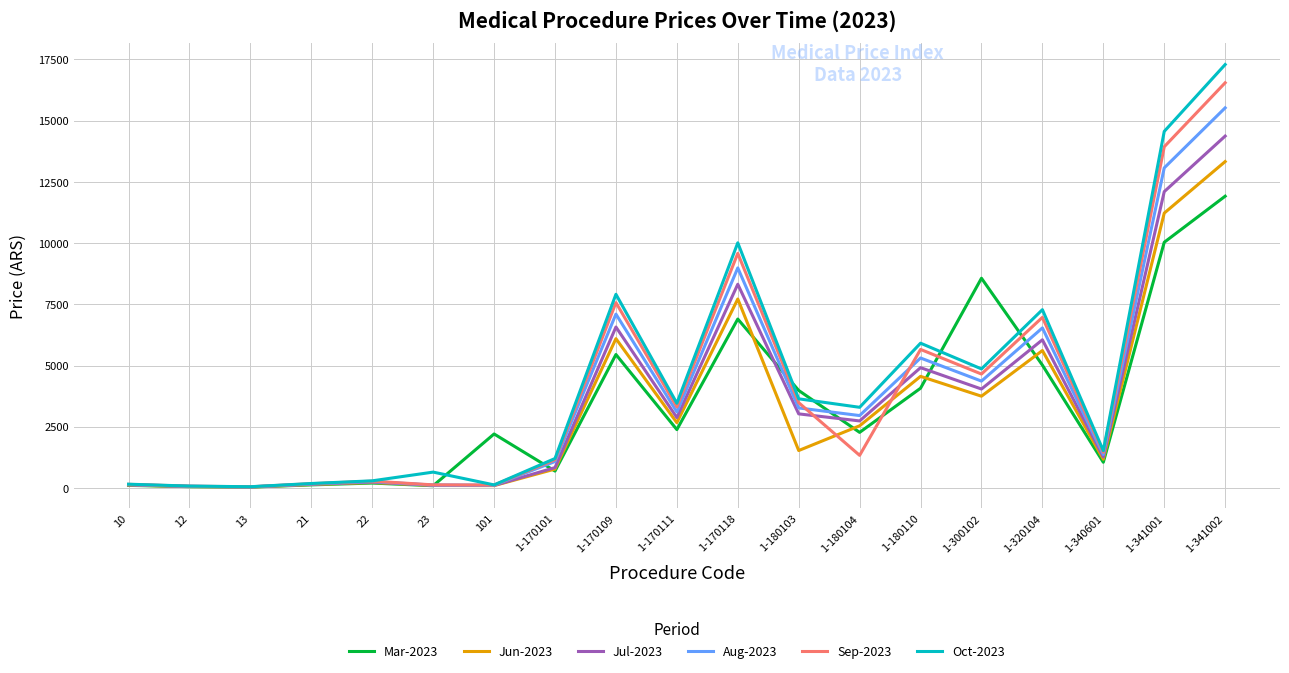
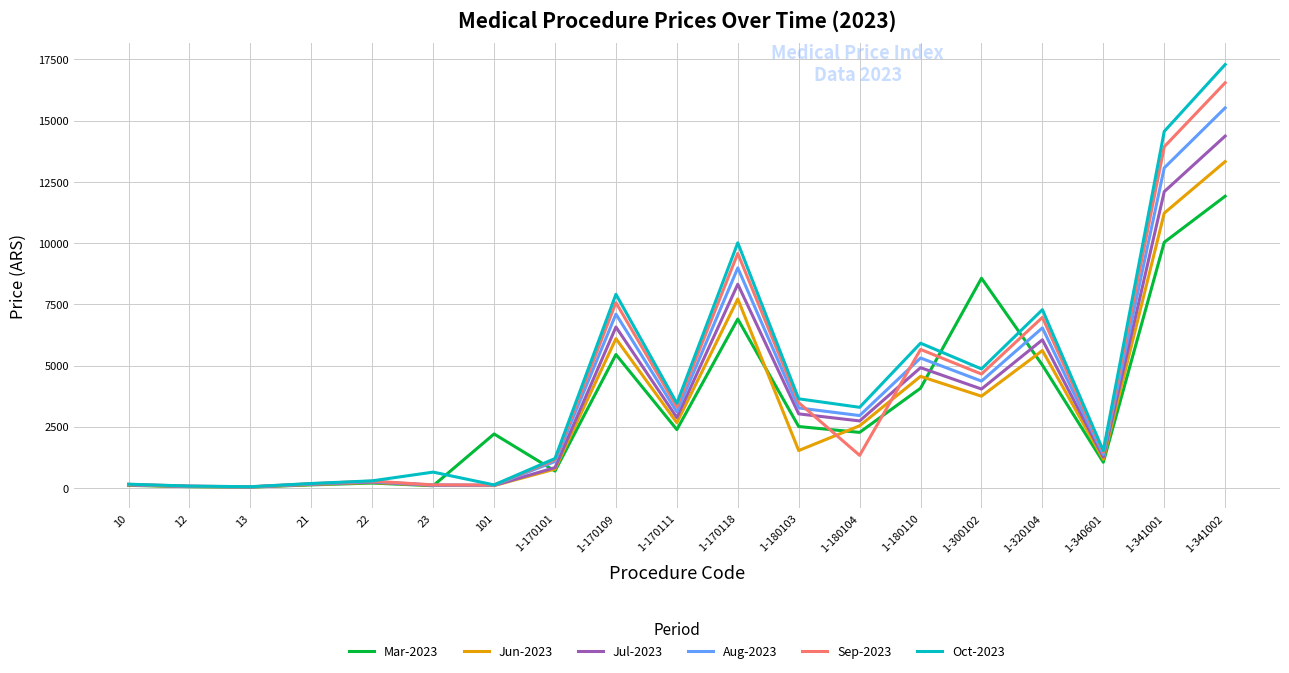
Mar-2023, 1-180103: 4000 -> 2500
